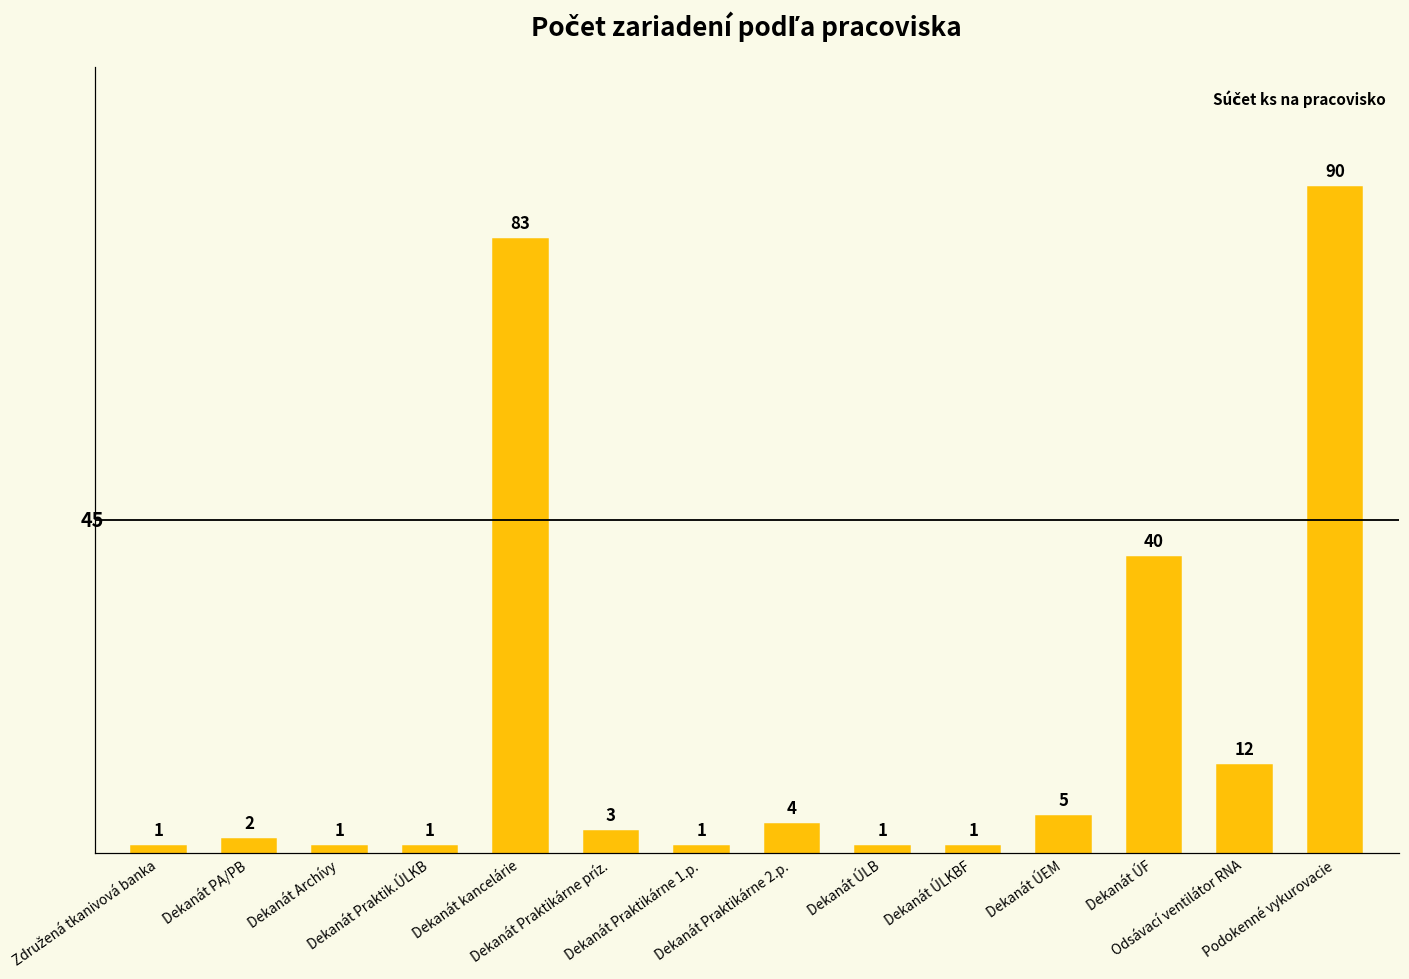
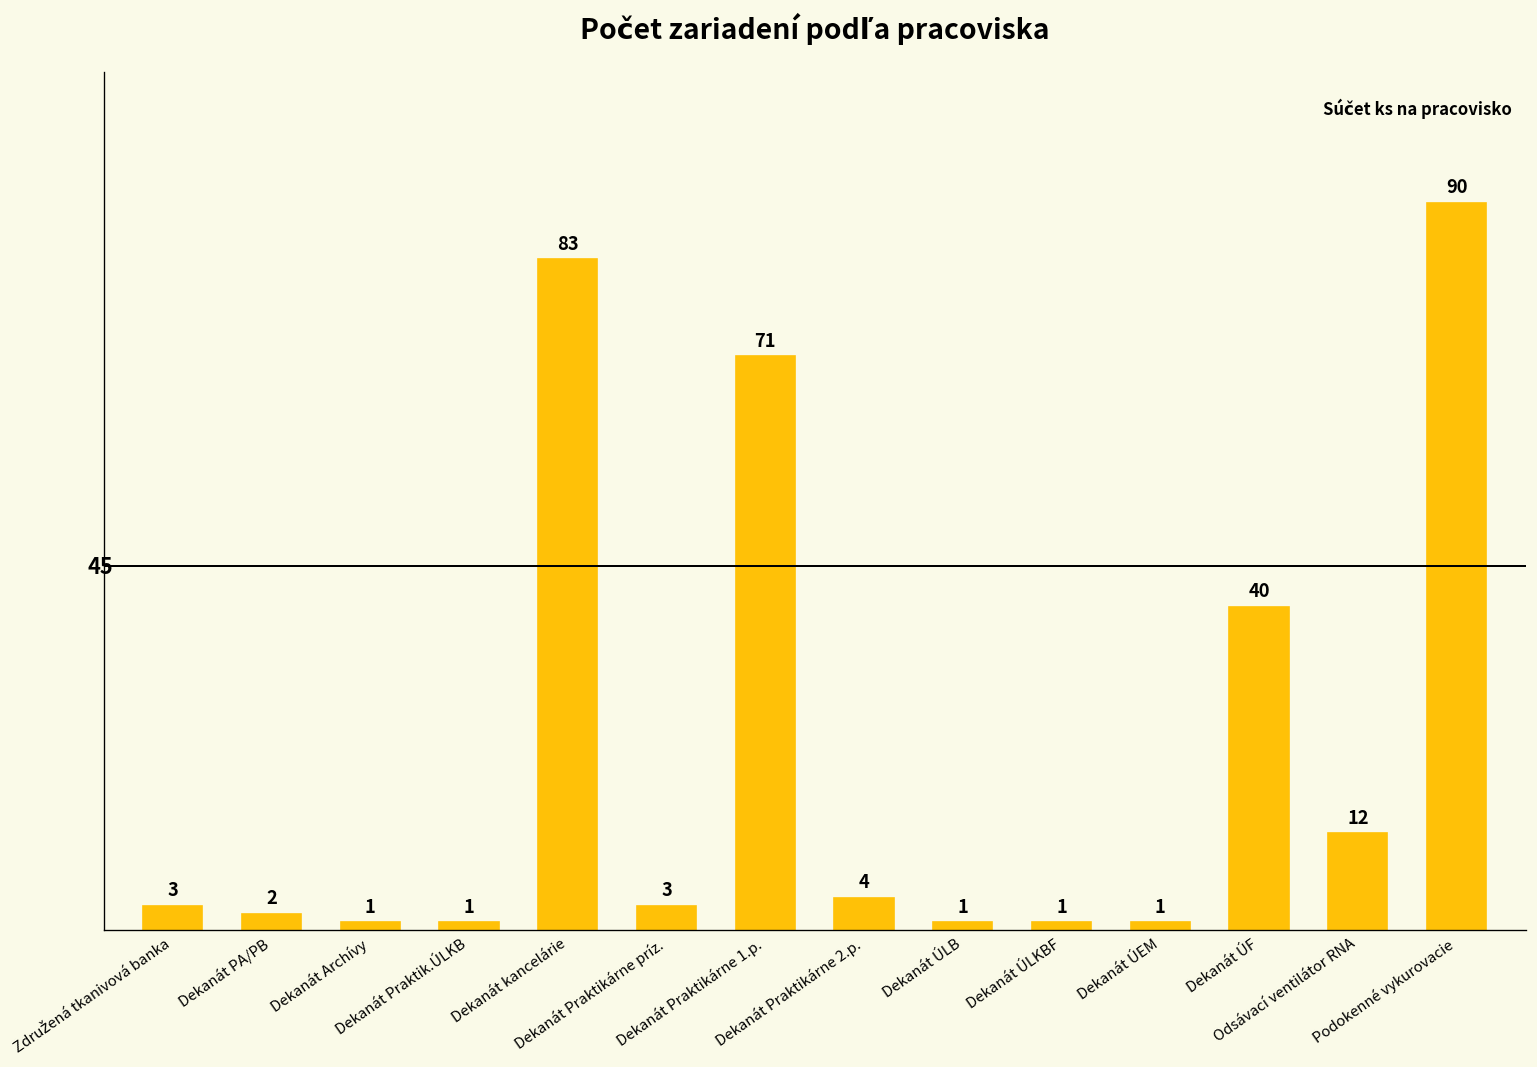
Združená tkanivová banka: 1 -> 3
Dekanát Praktikárne 1.p.: 1 -> 71
Dekanát ÚEM: 5 -> 1
